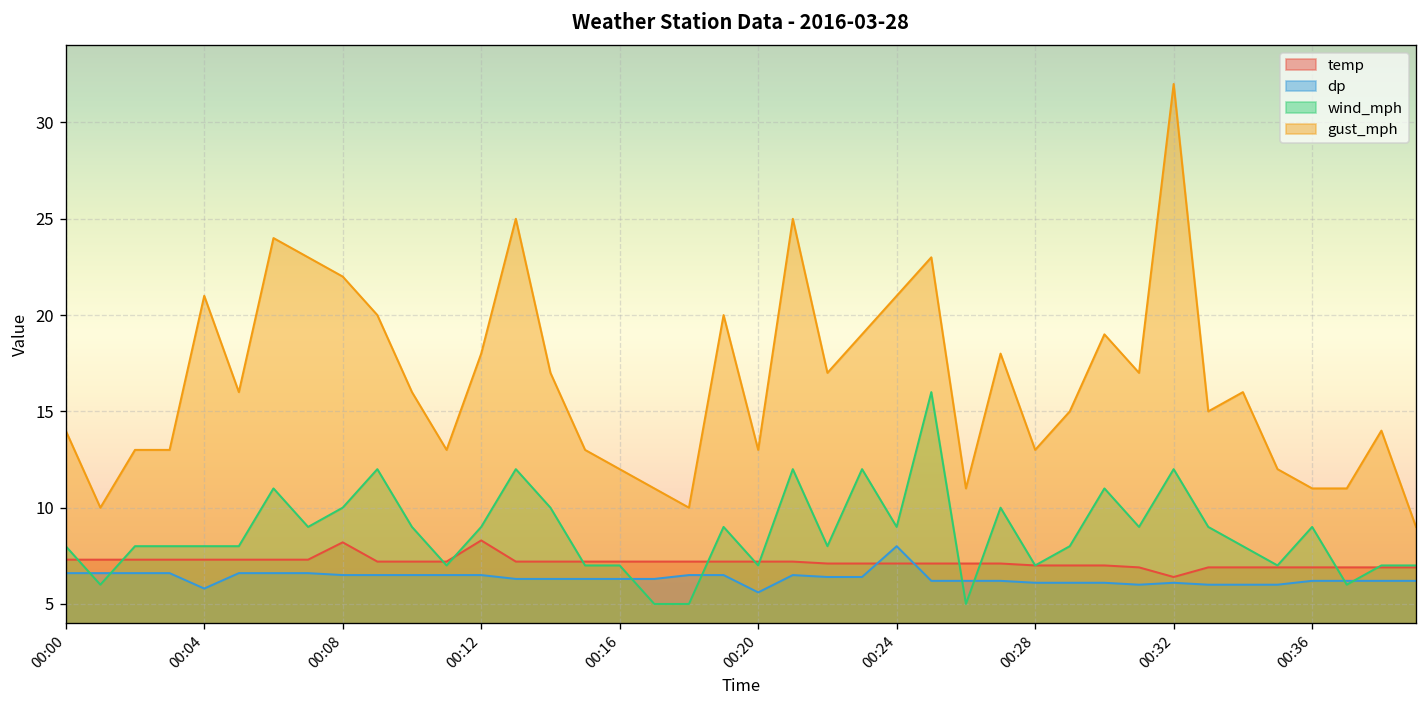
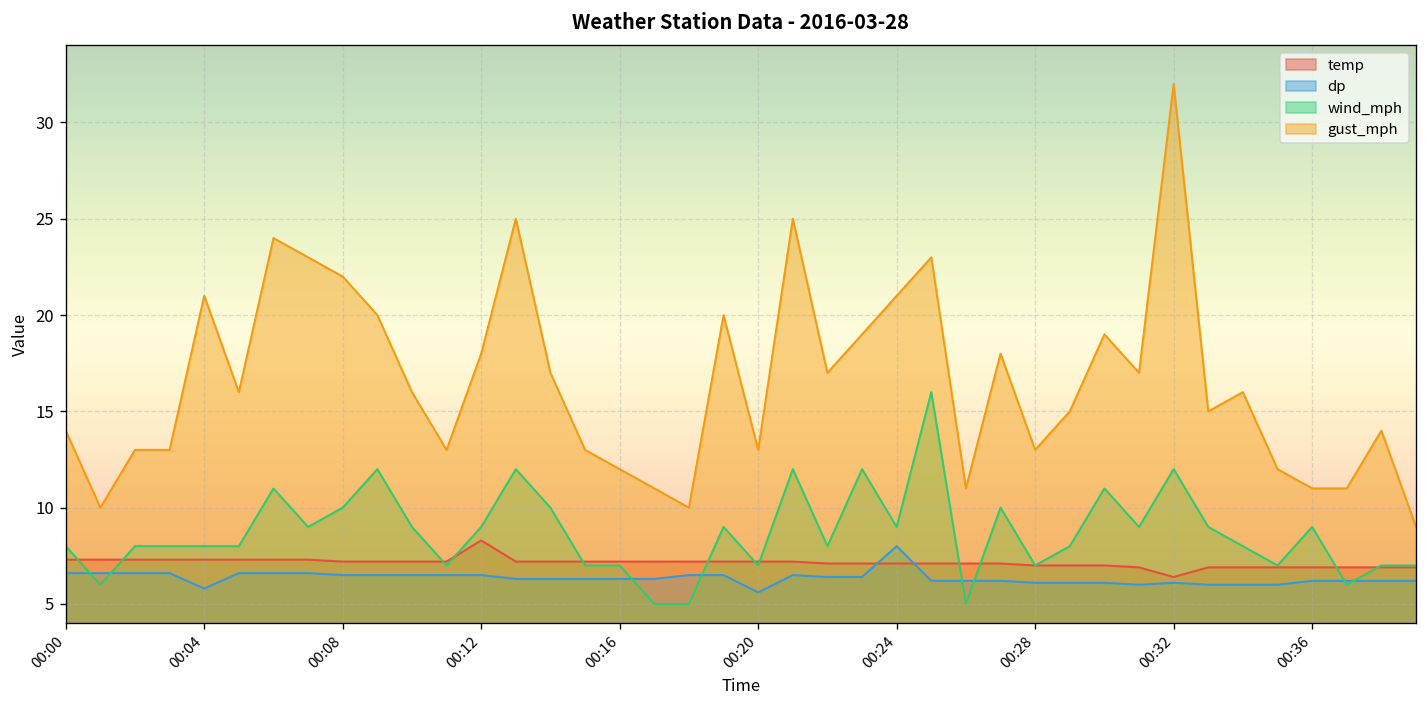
temp, 00:08: 8.2 -> 7.2
